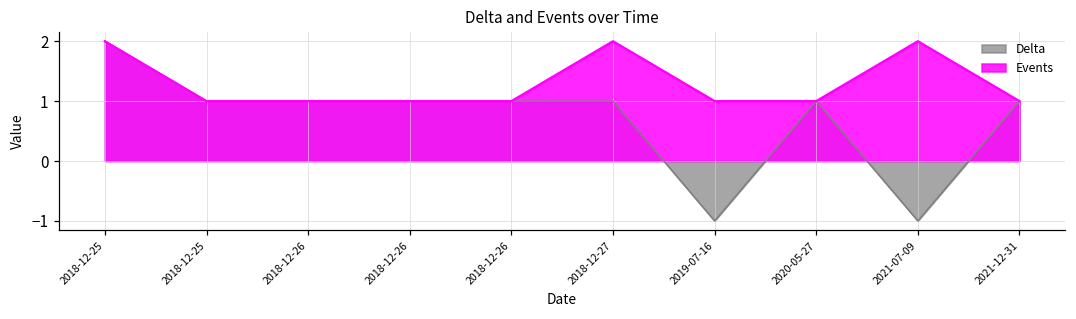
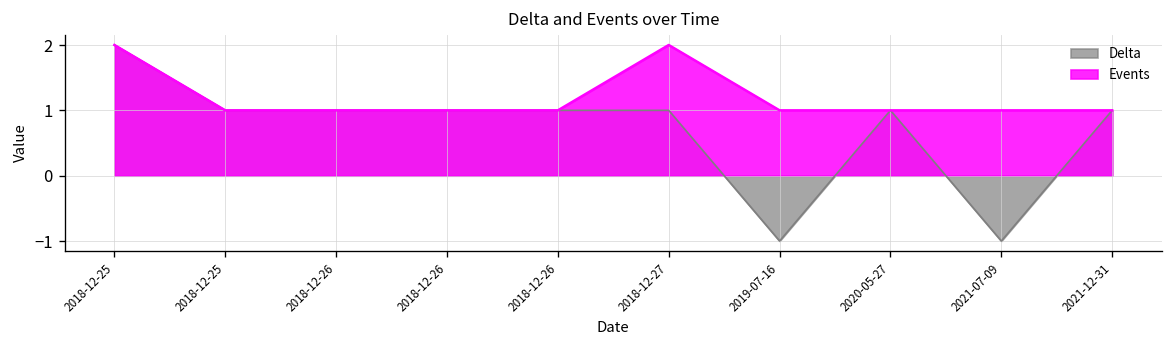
Events, 2021-07-09: 2 -> 1
